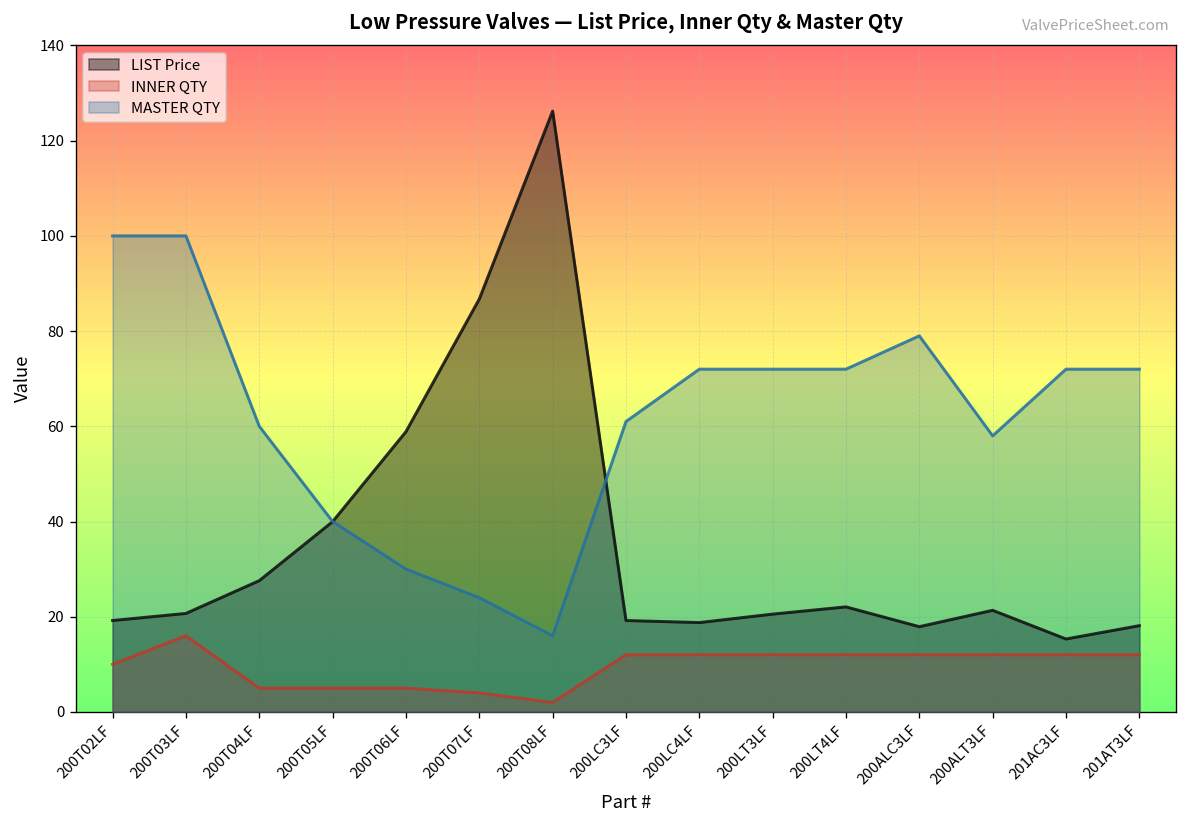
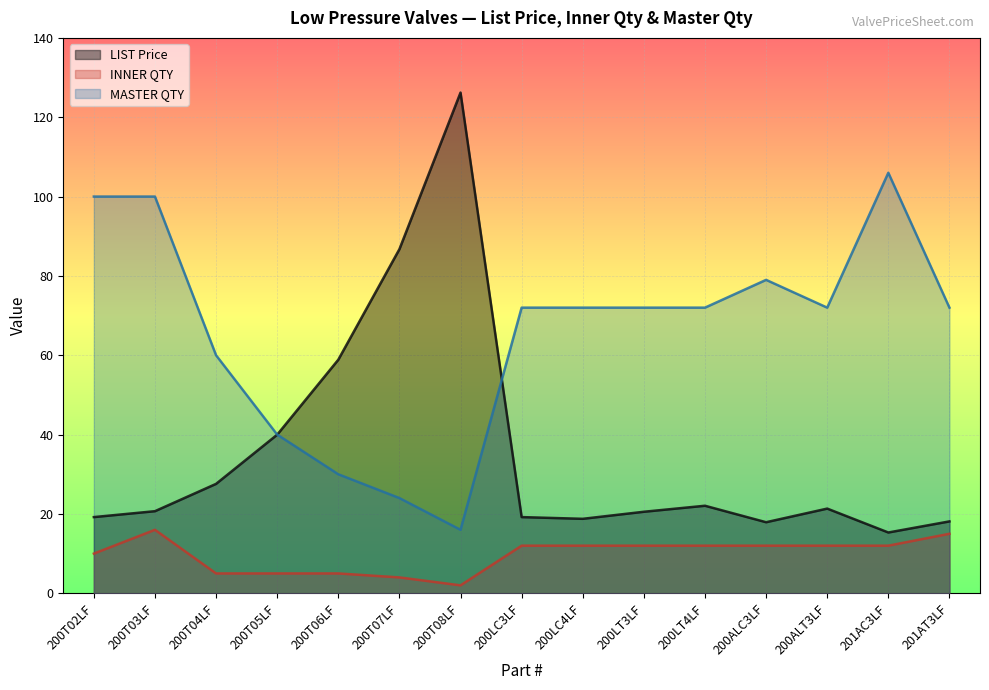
MASTER QTY, 200LC3LF: 61 -> 72
MASTER QTY, 200ALT3LF: 58 -> 72
MASTER QTY, 201AC3LF: 72 -> 106
INNER QTY, 201AT3LF: 12 -> 15
